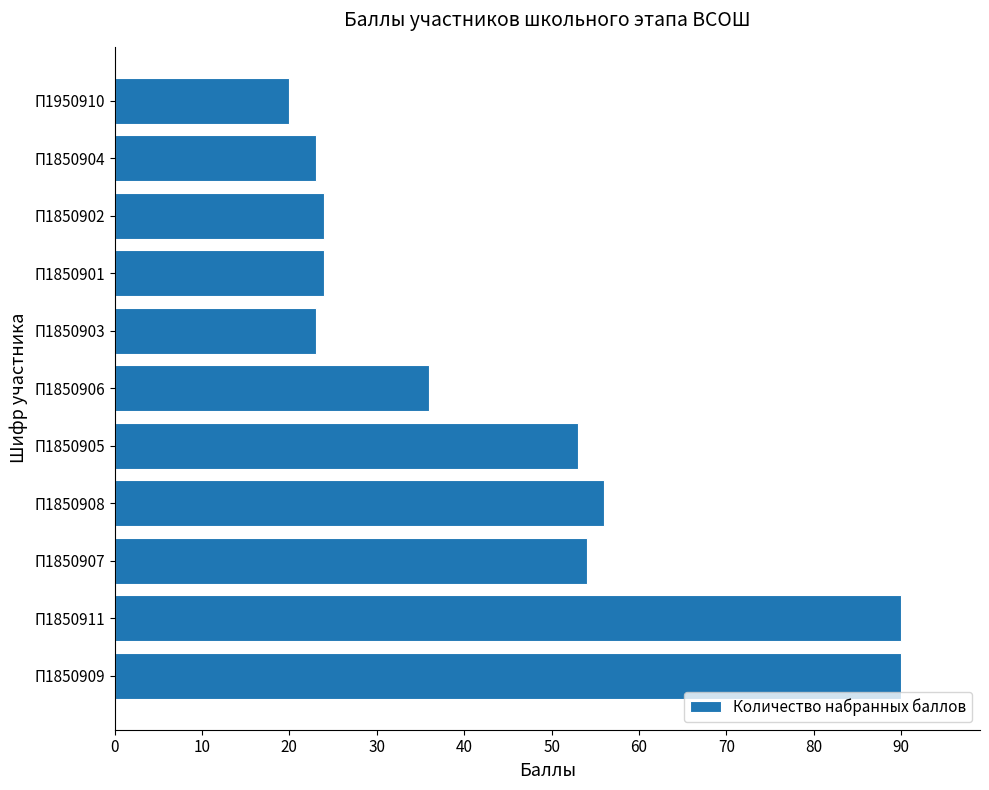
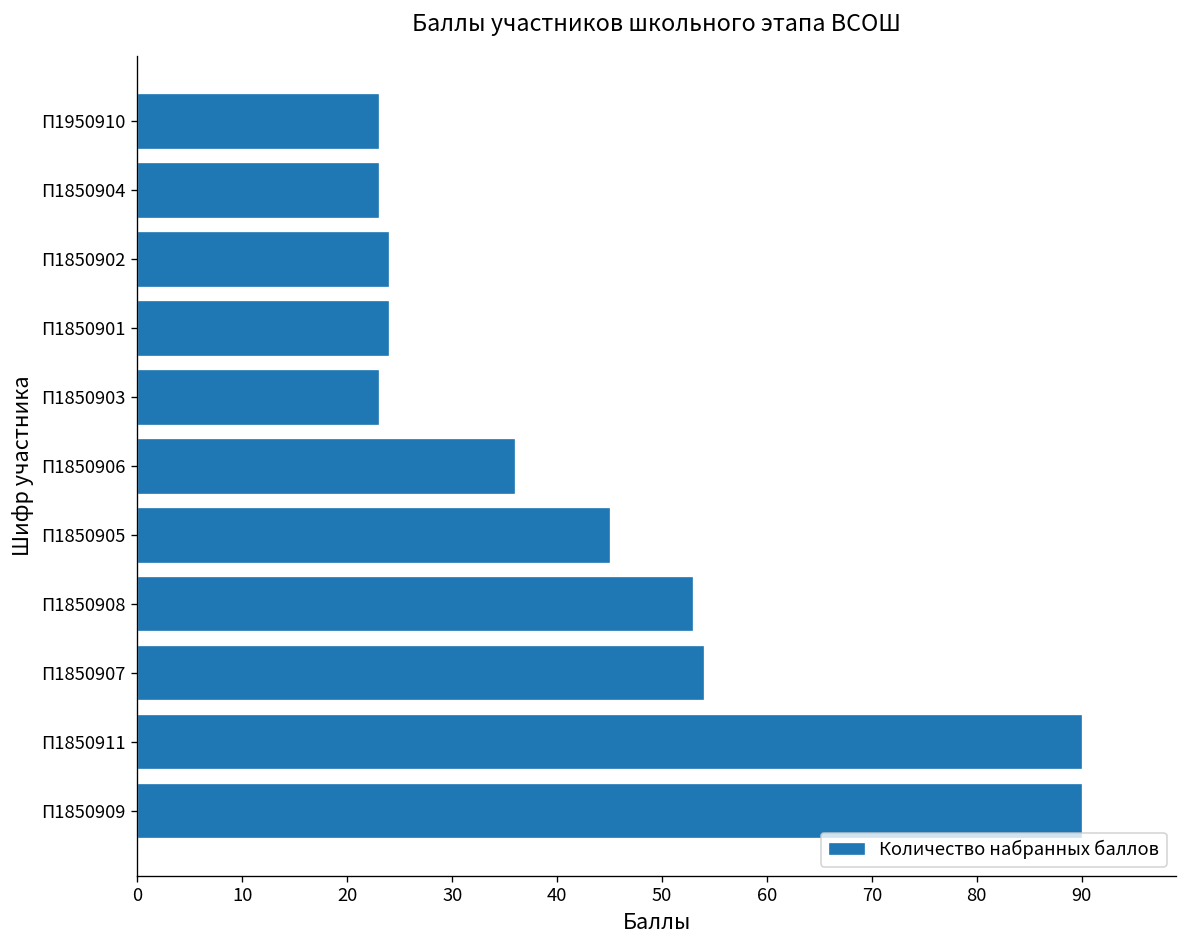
П1950910: 20 -> 23
П1850905: 53 -> 45
П1850908: 56 -> 53
